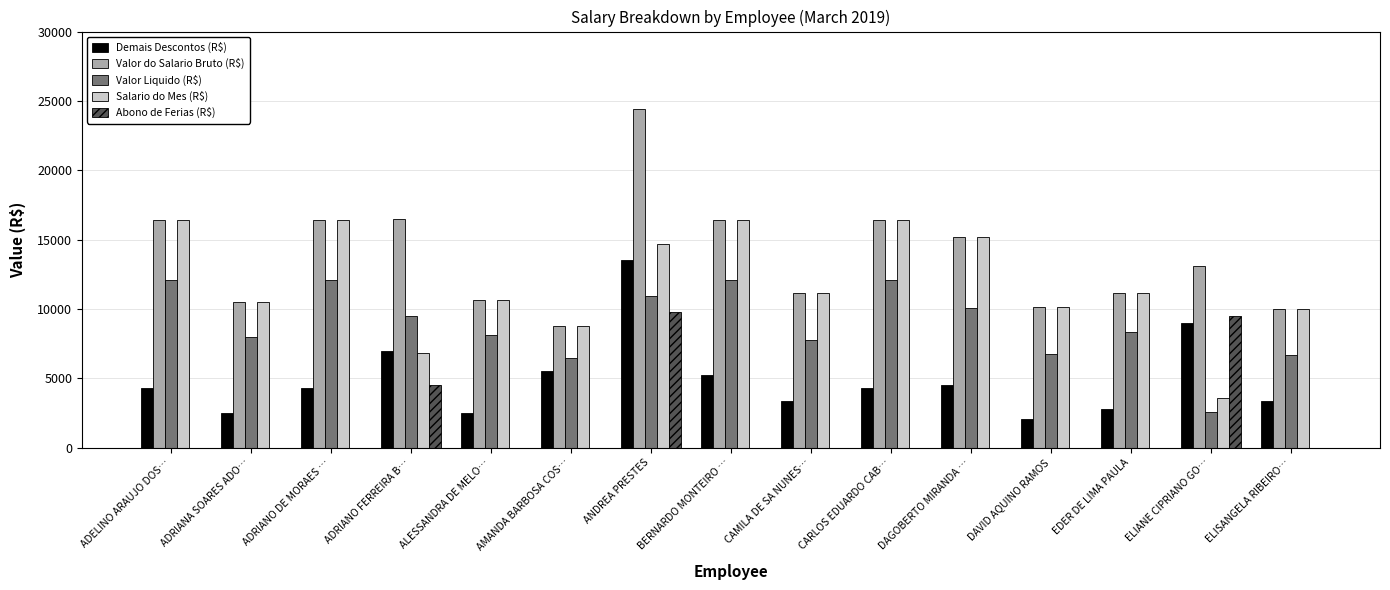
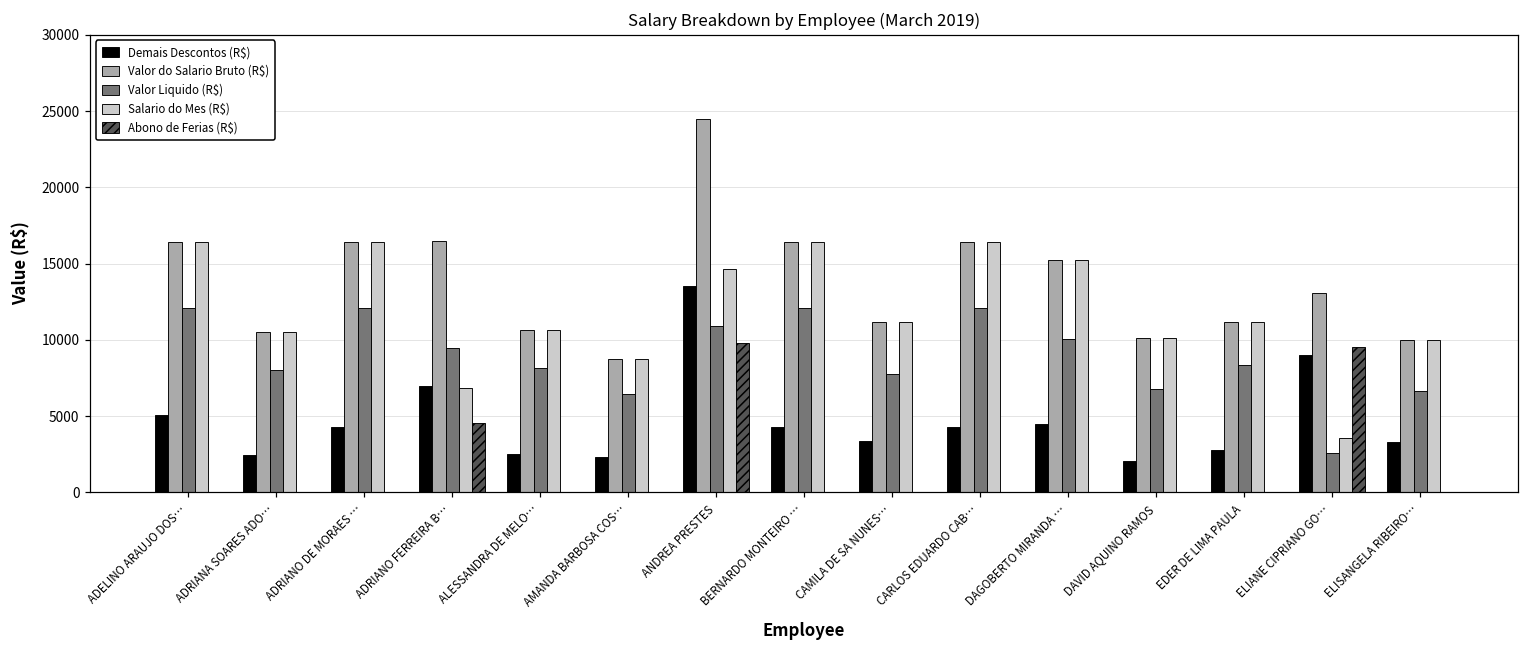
Demais Descontos (R$), ADELINO ARAUJO DOS…: 4300 -> 5100
Demais Descontos (R$), AMANDA BARBOSA COS…: 5500 -> 2300
Demais Descontos (R$), BERNARDO MONTEIRO …: 5200 -> 4300
